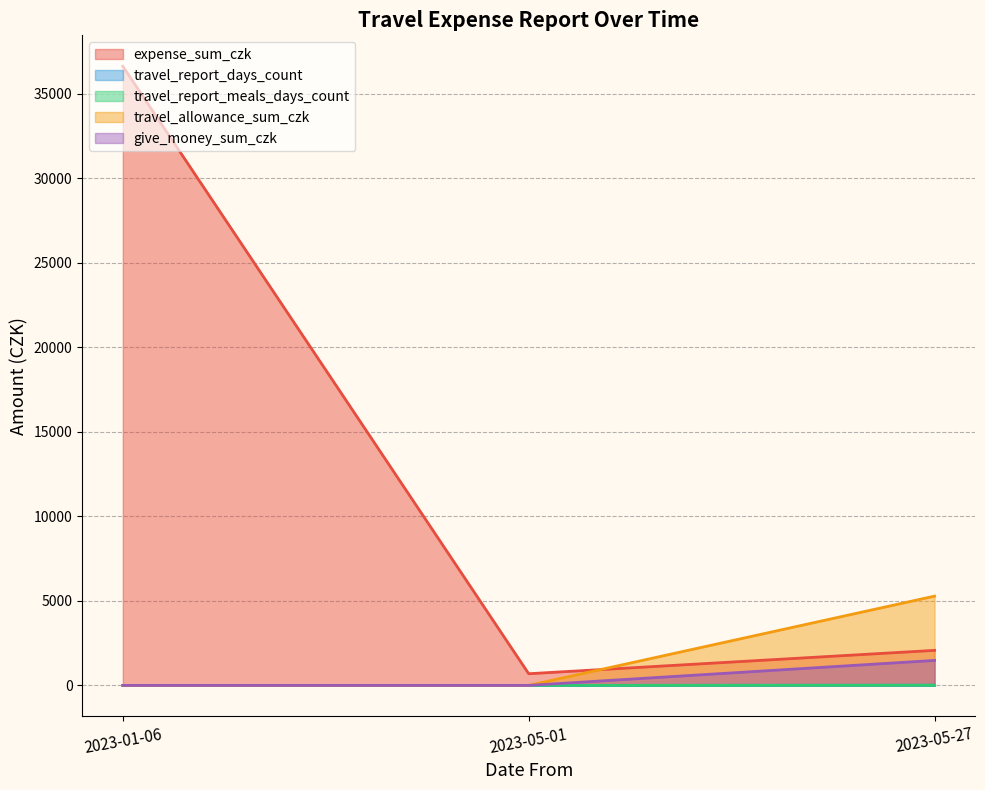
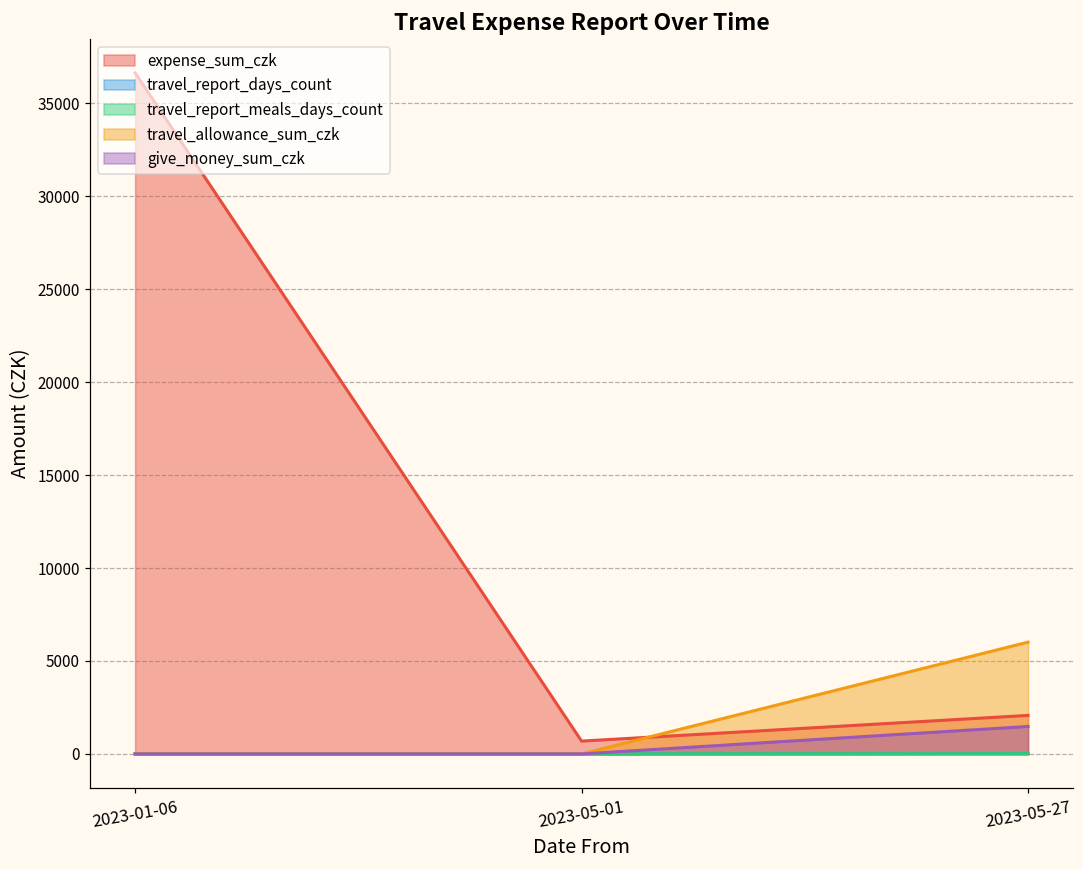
travel_allowance_sum_czk, 2023-05-27: 5300 -> 6000
